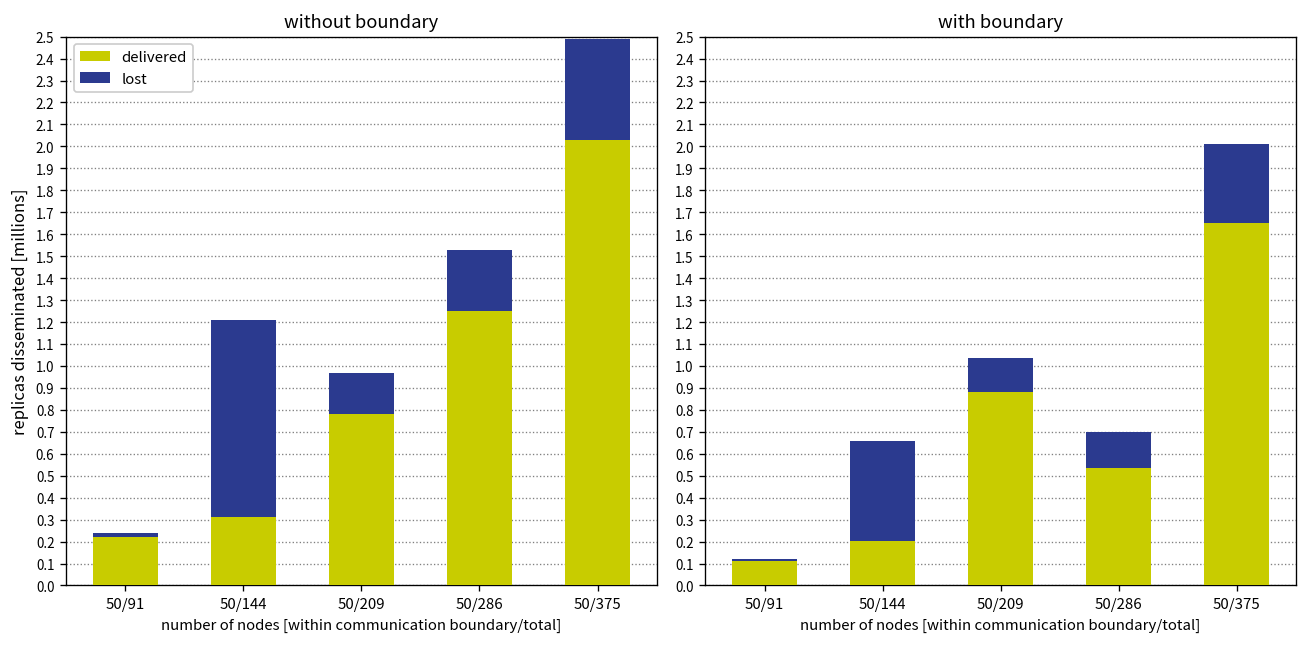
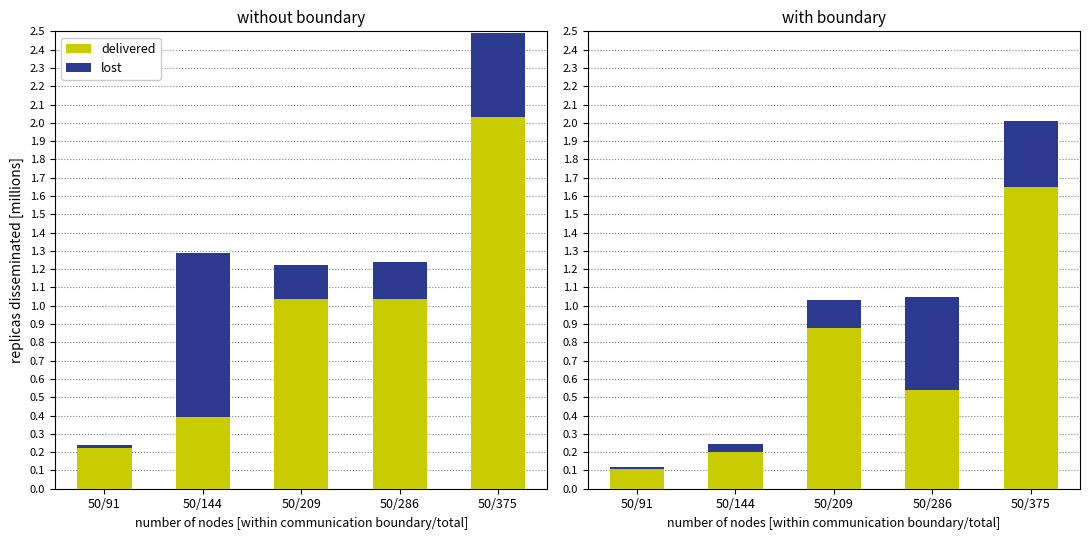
without boundary, delivered, 50/144: 0.31 -> 0.39
without boundary, delivered, 50/209: 0.78 -> 1.04
without boundary, delivered, 50/286: 1.25 -> 1.04
without boundary, lost, 50/286: 0.28 -> 0.20
with boundary, lost, 50/144: 0.46 -> 0.04
with boundary, lost, 50/286: 0.16 -> 0.51
